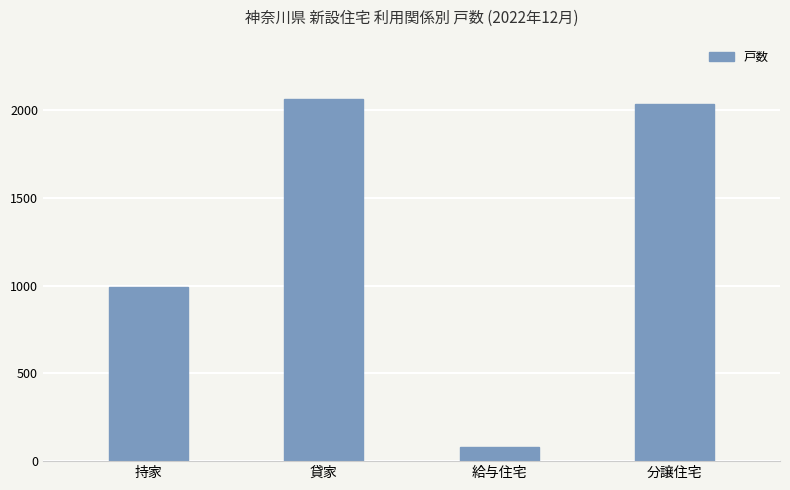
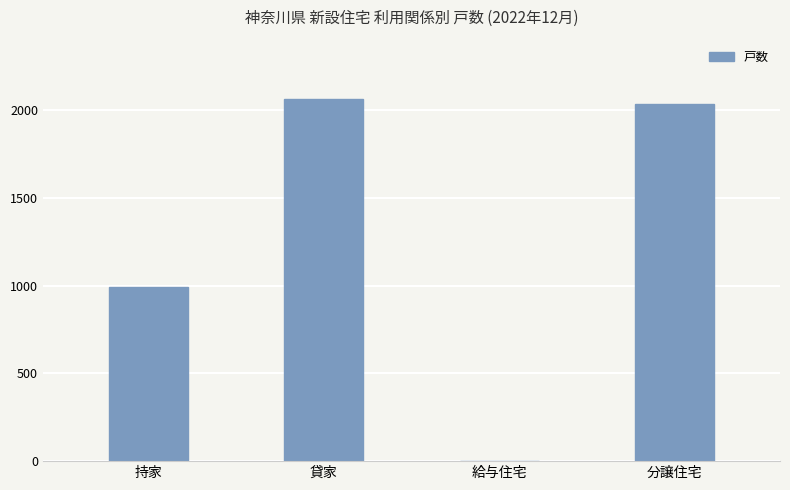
給与住宅: 80 -> 0
